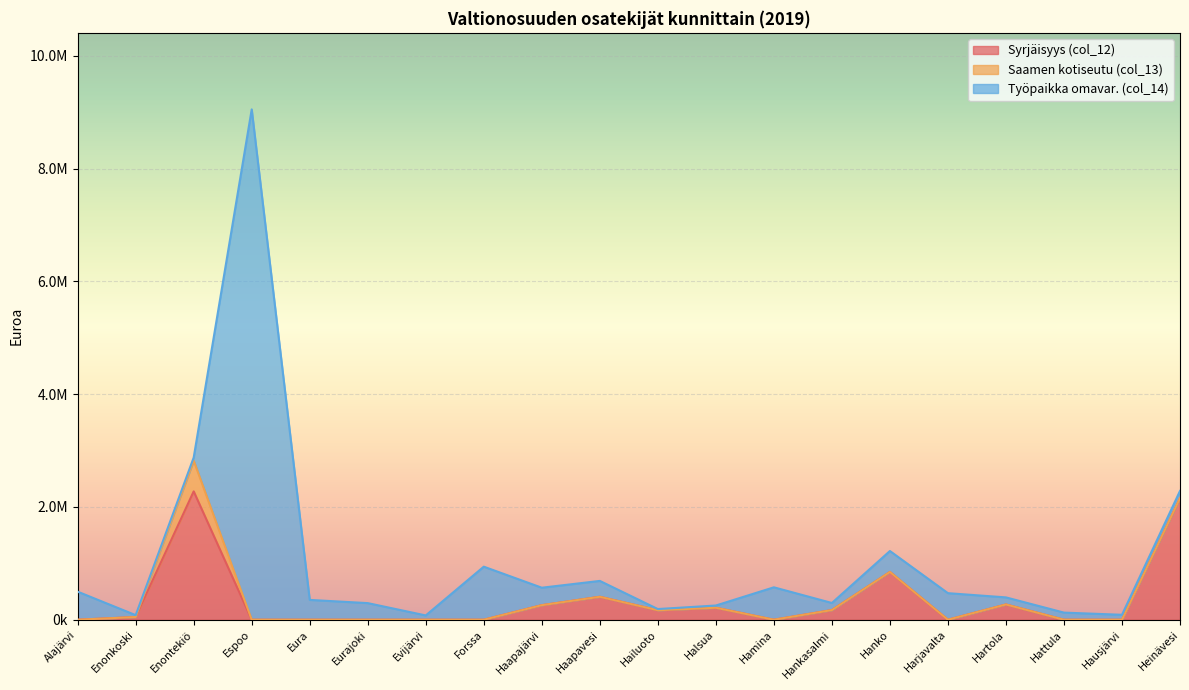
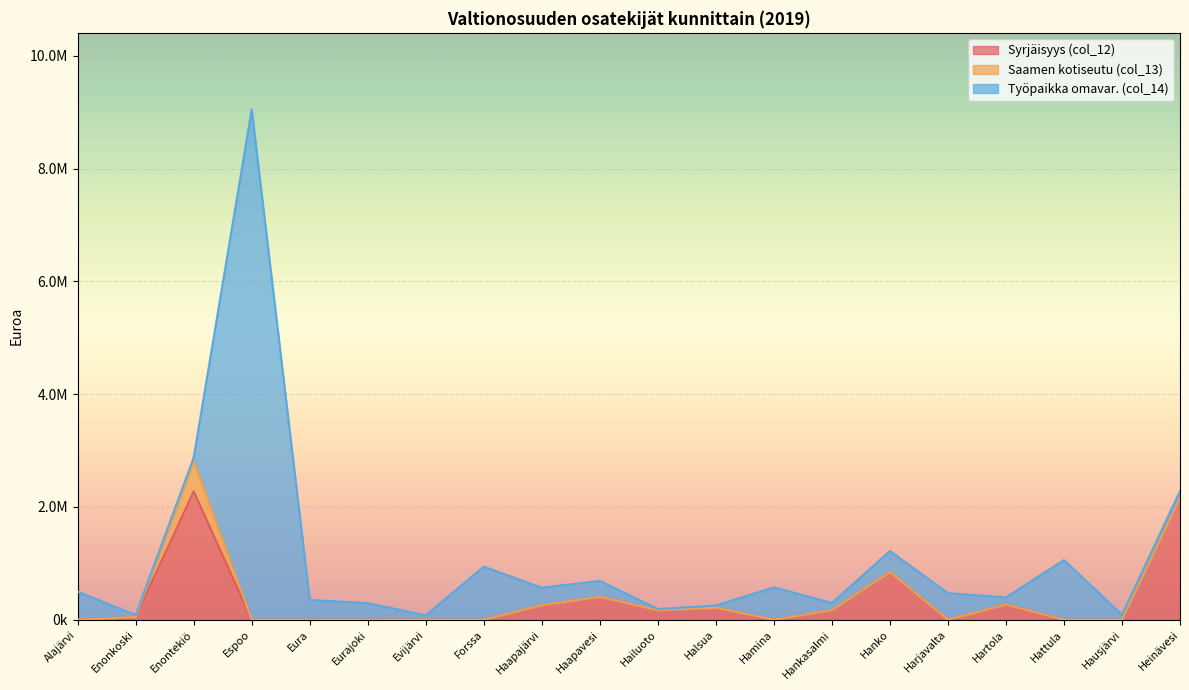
Työpaikka omavar. (col_14), Hattula: 100000 -> 1100000
